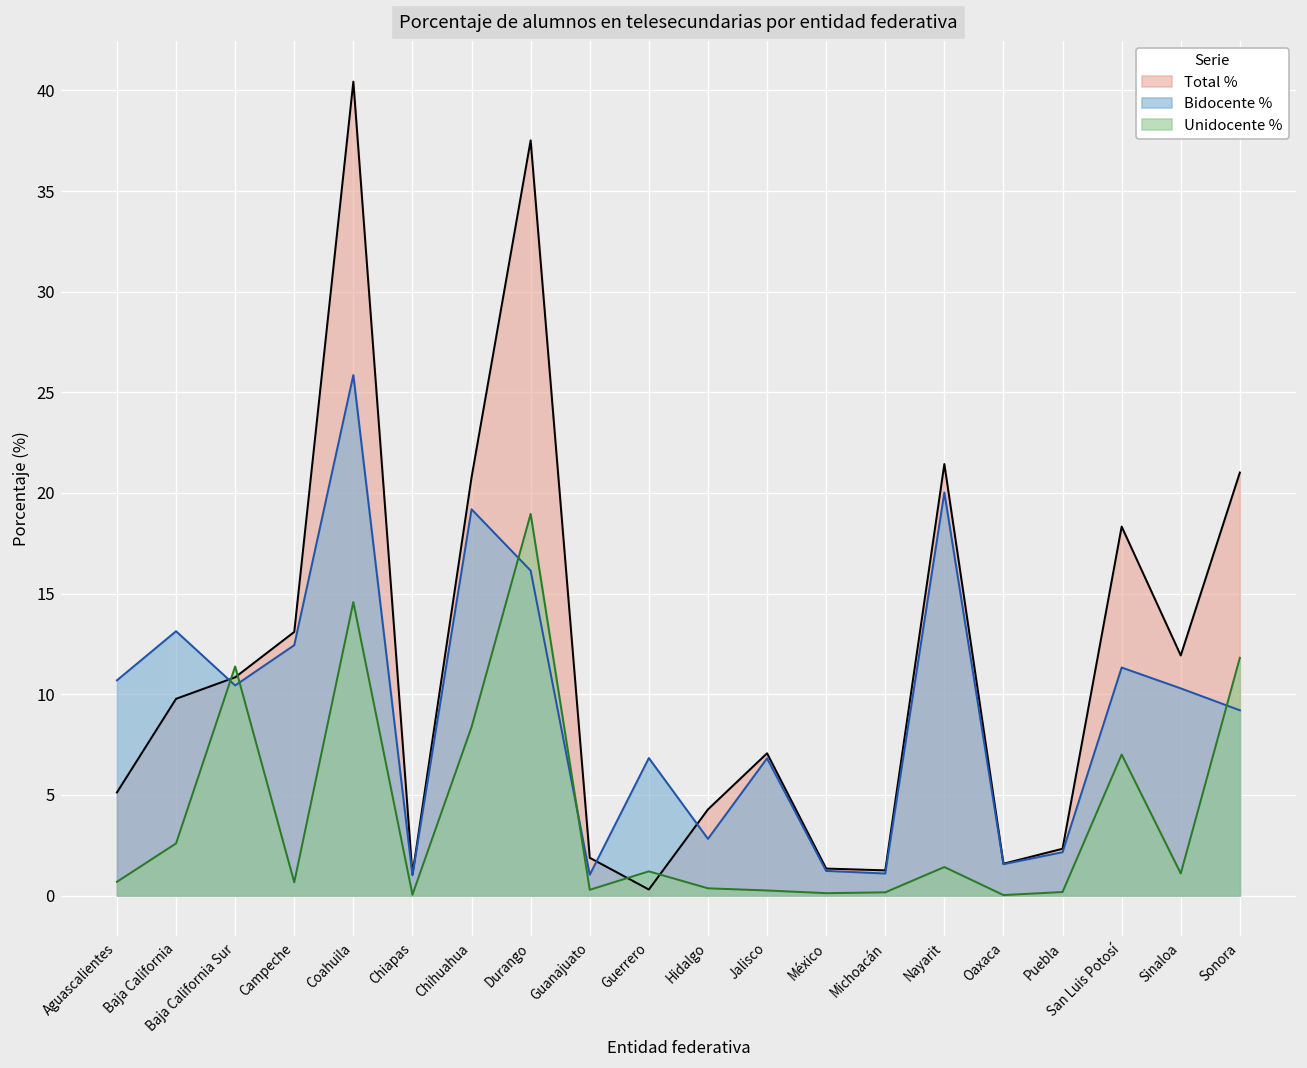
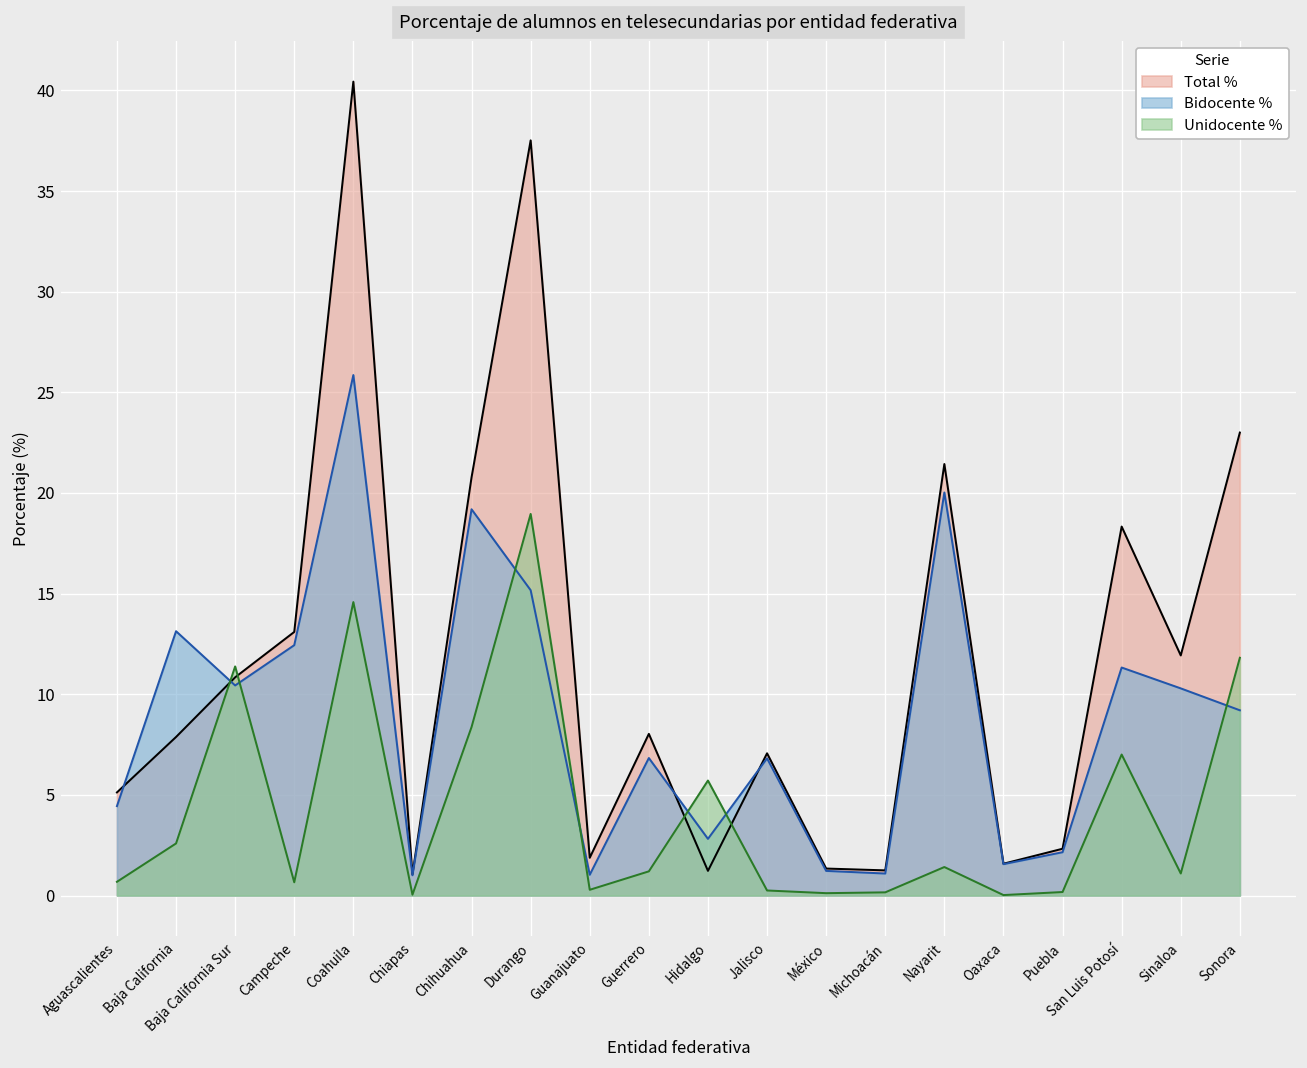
Bidocente %, Aguascalientes: 10.7 -> 4.4
Total %, Baja California: 9.8 -> 7.9
Bidocente %, Durango: 16.1 -> 15.2
Total %, Guerrero: 0.3 -> 8.0
Total %, Hidalgo: 4.3 -> 1.2
Unidocente %, Hidalgo: 0.4 -> 5.7
Total %, Sonora: 21.0 -> 23.0
